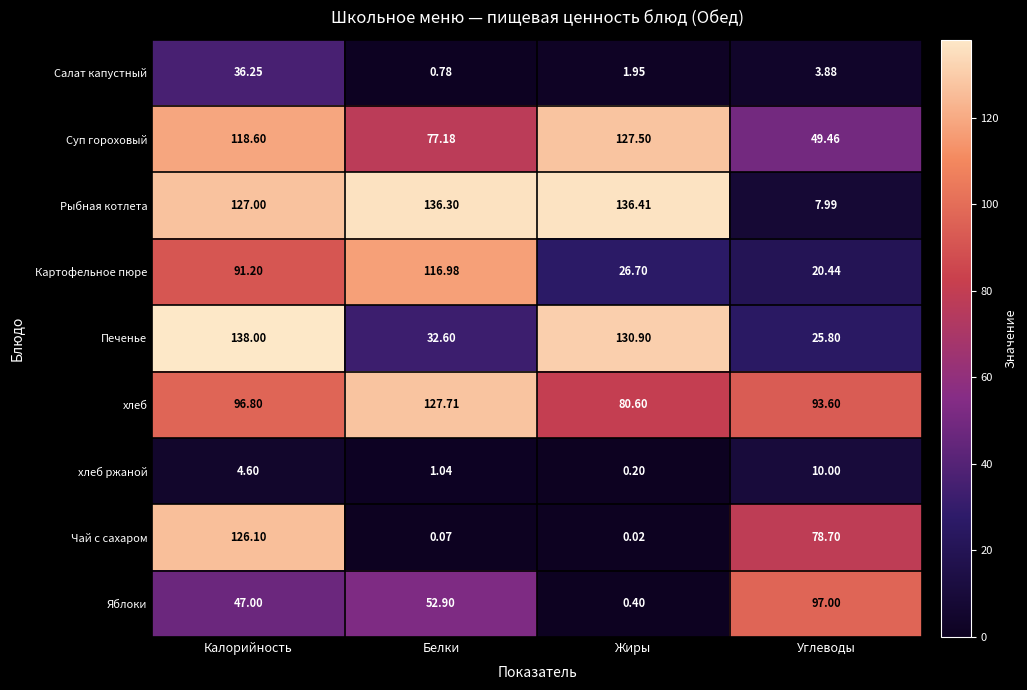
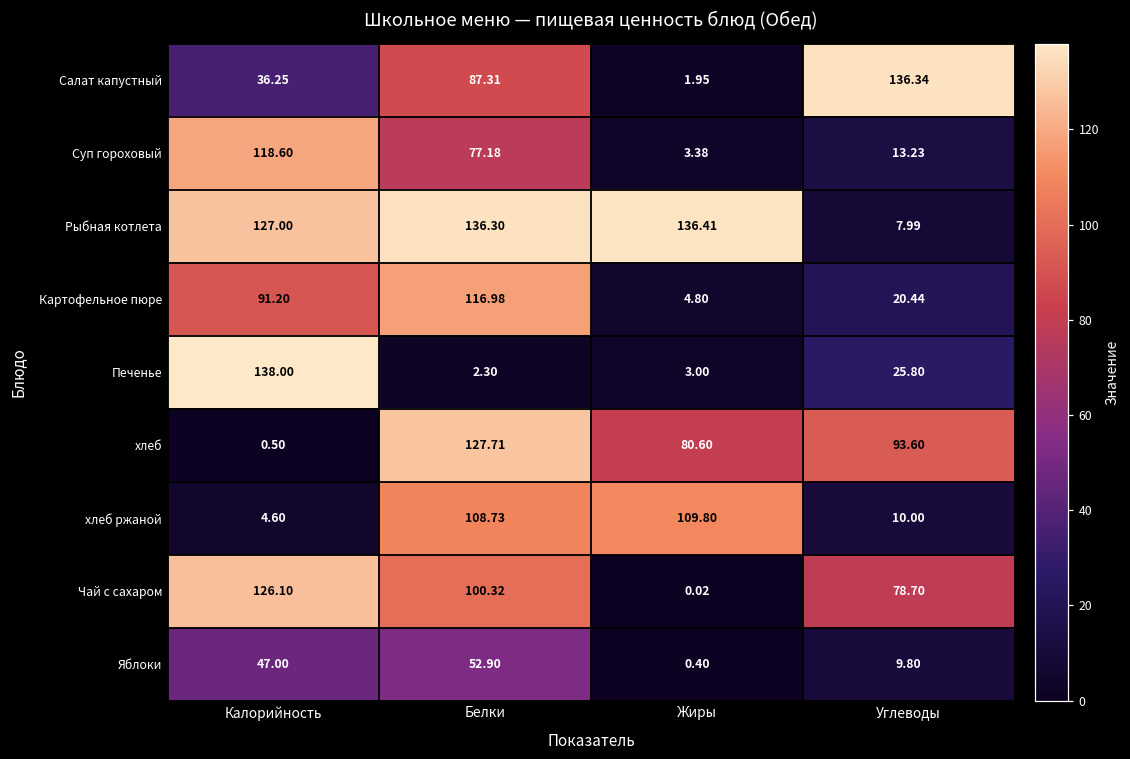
Салат капустный, Белки: 0.78 -> 87.31
Салат капустный, Углеводы: 3.88 -> 136.34
Суп гороховый, Жиры: 127.50 -> 3.38
Суп гороховый, Углеводы: 49.46 -> 13.23
Картофельное пюре, Жиры: 26.70 -> 4.80
Печенье, Белки: 32.60 -> 2.30
Печенье, Жиры: 130.90 -> 3.00
хлеб, Калорийность: 96.80 -> 0.50
хлеб ржаной, Белки: 1.04 -> 108.73
хлеб ржаной, Жиры: 0.20 -> 109.80
Чай с сахаром, Белки: 0.07 -> 100.32
Яблоки, Углеводы: 97.00 -> 9.80
